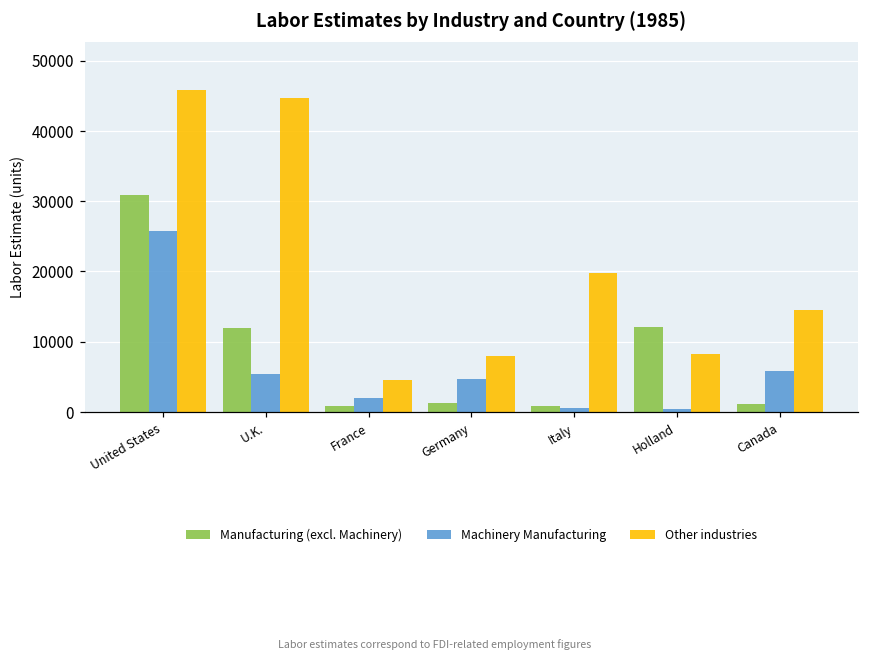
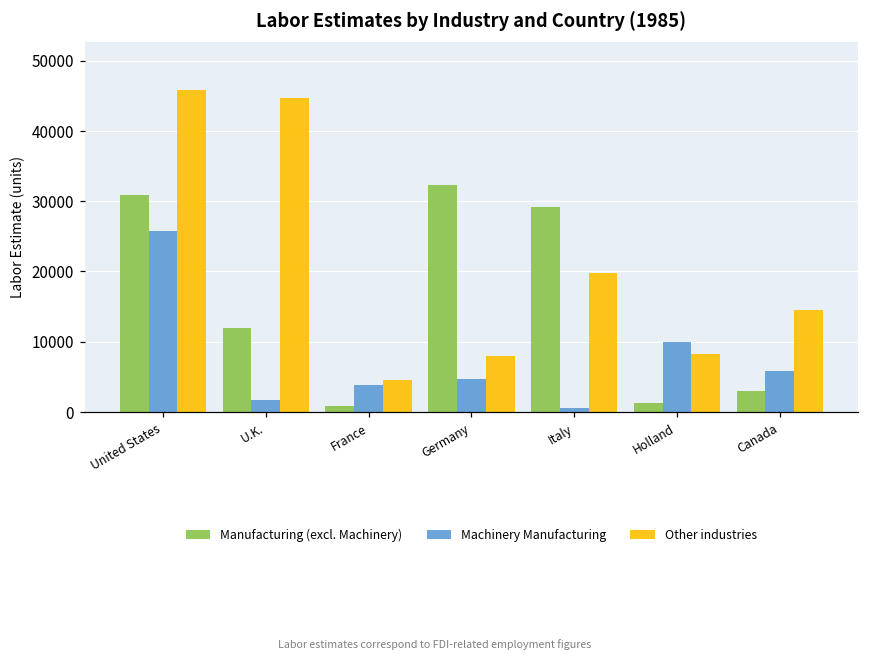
Machinery Manufacturing, U.K.: 5000 -> 2000
Machinery Manufacturing, France: 2000 -> 4000
Manufacturing (excl. Machinery), Germany: 1000 -> 32000
Manufacturing (excl. Machinery), Italy: 1000 -> 29000
Manufacturing (excl. Machinery), Holland: 12000 -> 1000
Machinery Manufacturing, Holland: 0 -> 10000
Manufacturing (excl. Machinery), Canada: 1000 -> 3000
